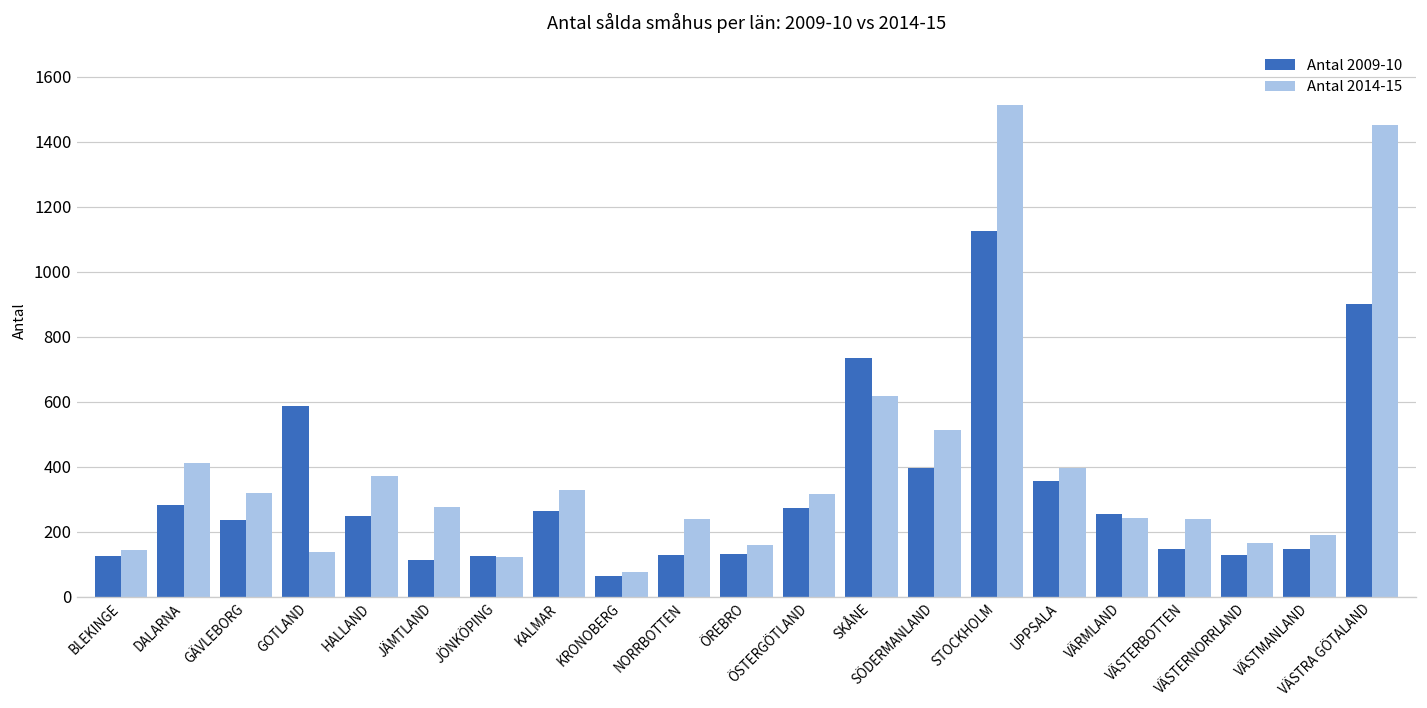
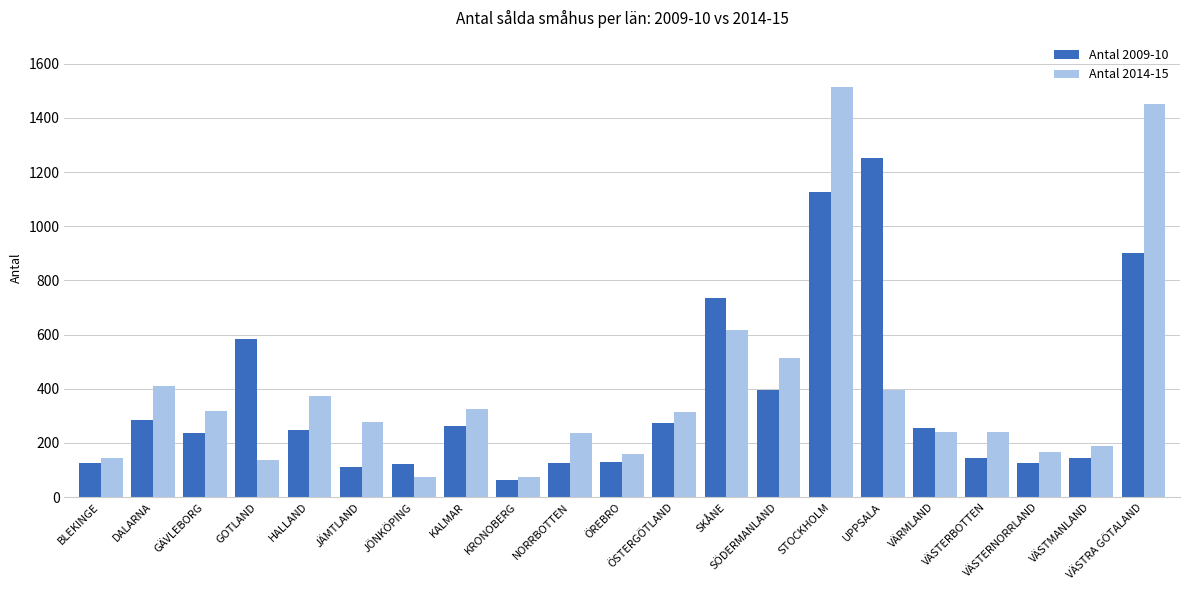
Antal 2014-15, JÖNKÖPING: 120 -> 70
Antal 2009-10, UPPSALA: 360 -> 1250
